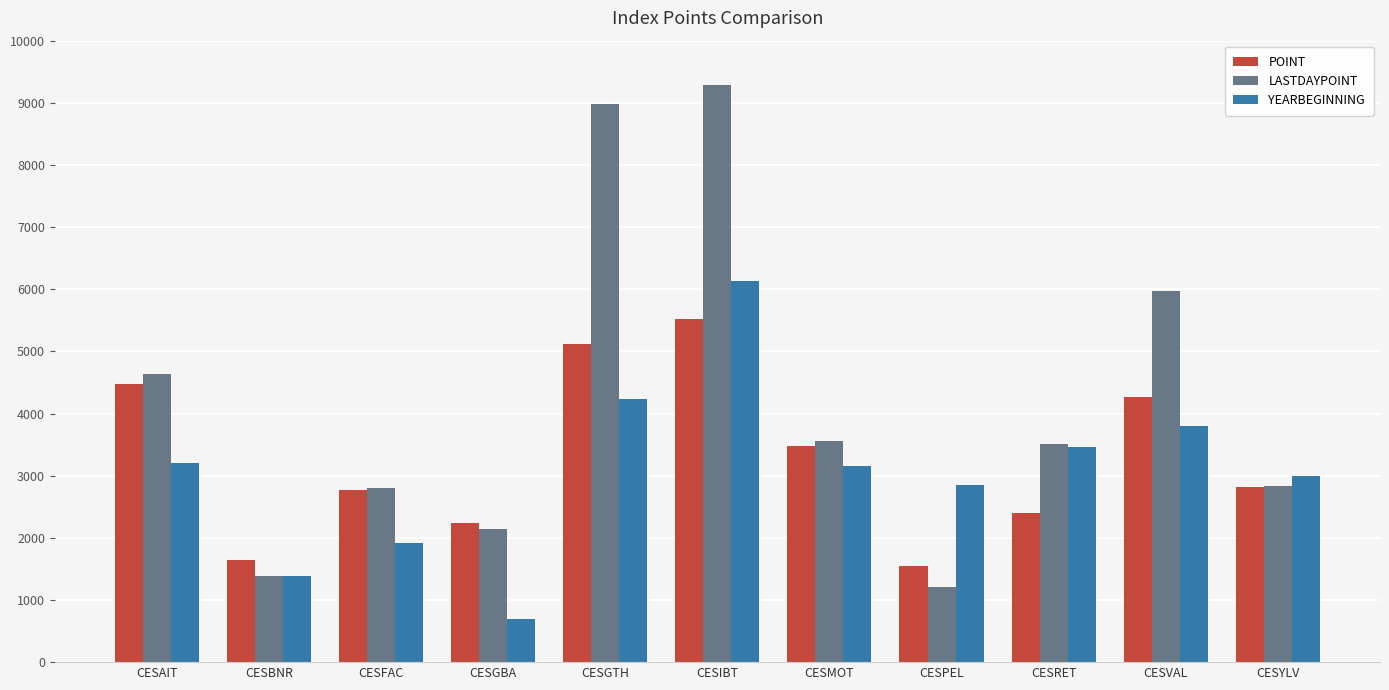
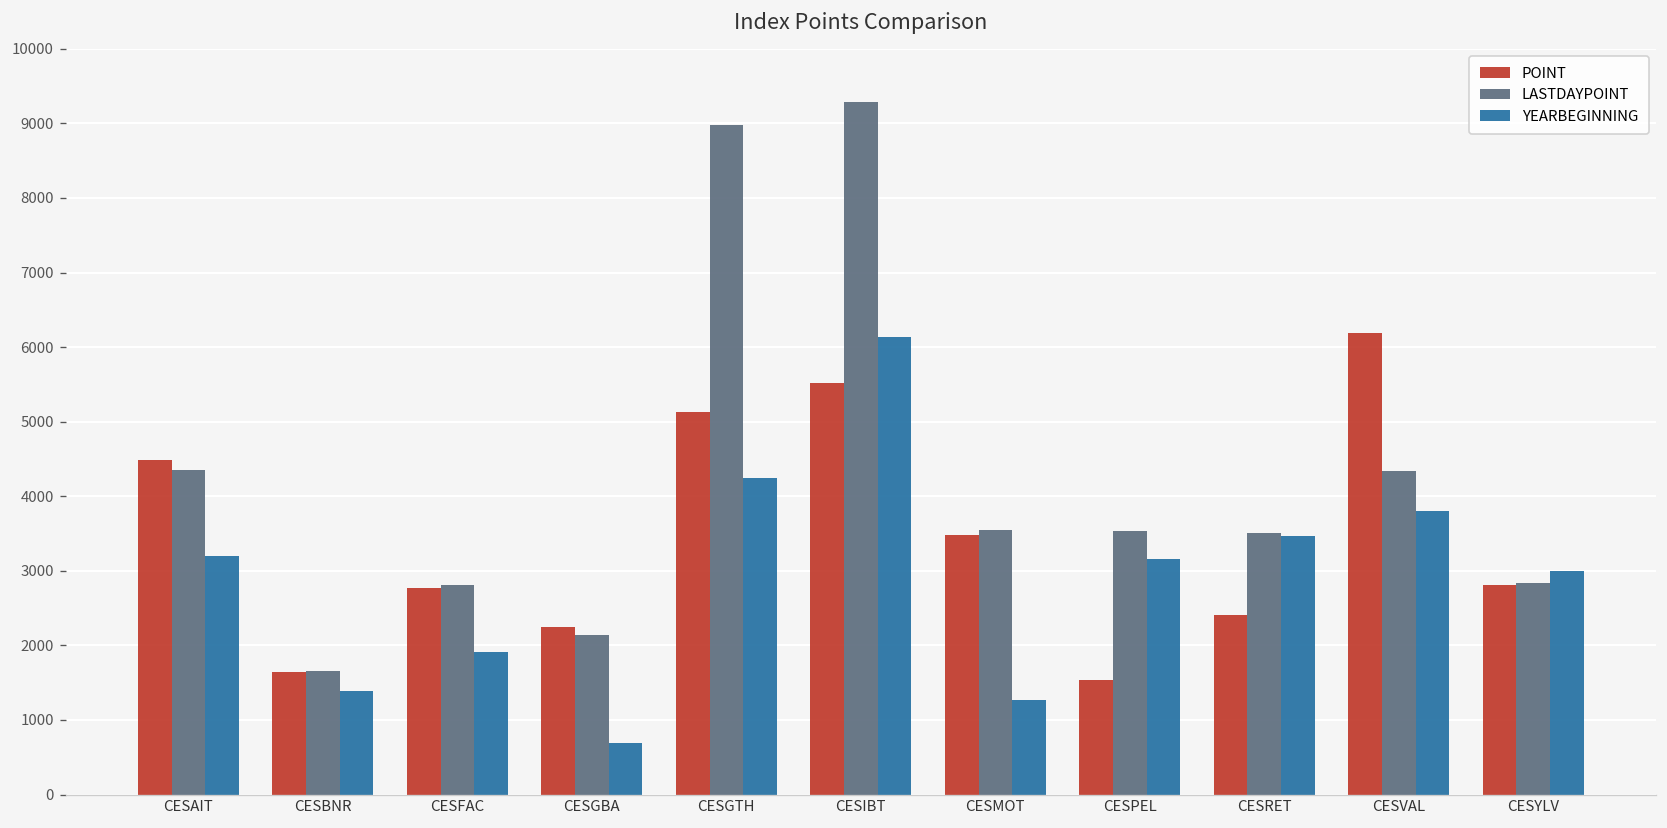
LASTDAYPOINT, CESAIT: 4600 -> 4400
LASTDAYPOINT, CESBNR: 1400 -> 1700
YEARBEGINNING, CESMOT: 3200 -> 1300
LASTDAYPOINT, CESPEL: 1200 -> 3500
YEARBEGINNING, CESPEL: 2900 -> 3200
POINT, CESVAL: 4300 -> 6200
LASTDAYPOINT, CESVAL: 6000 -> 4300
